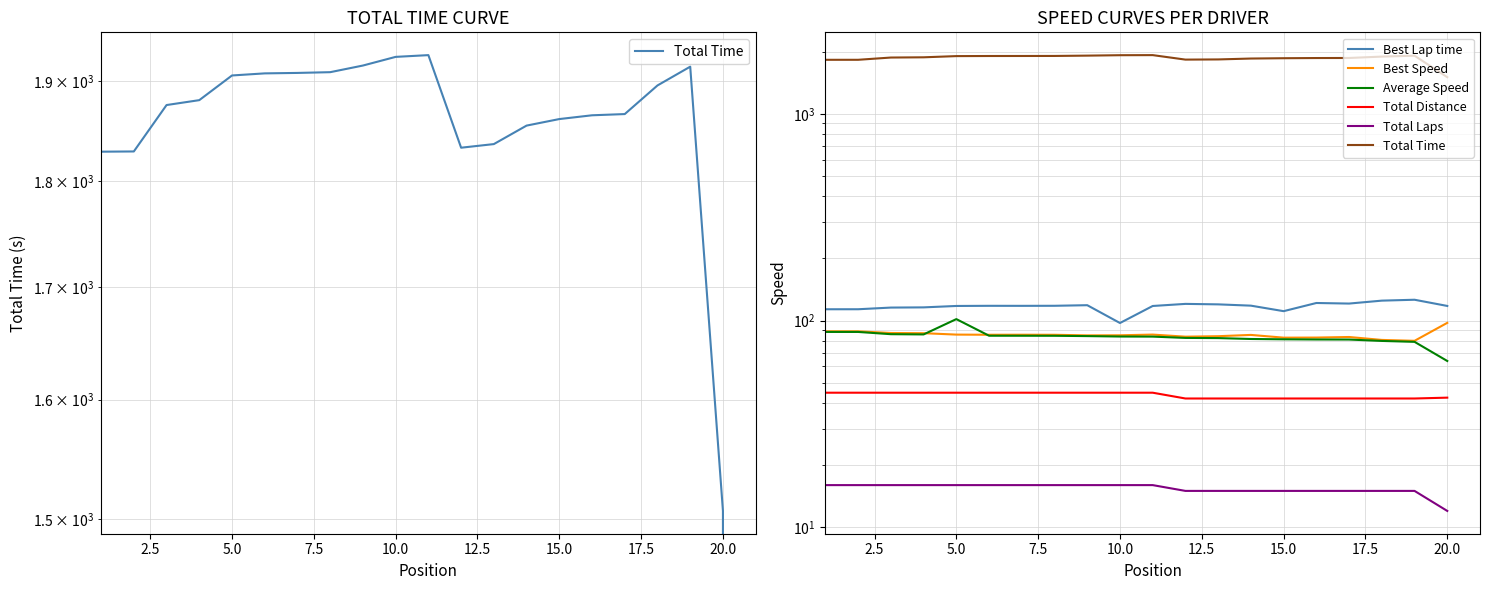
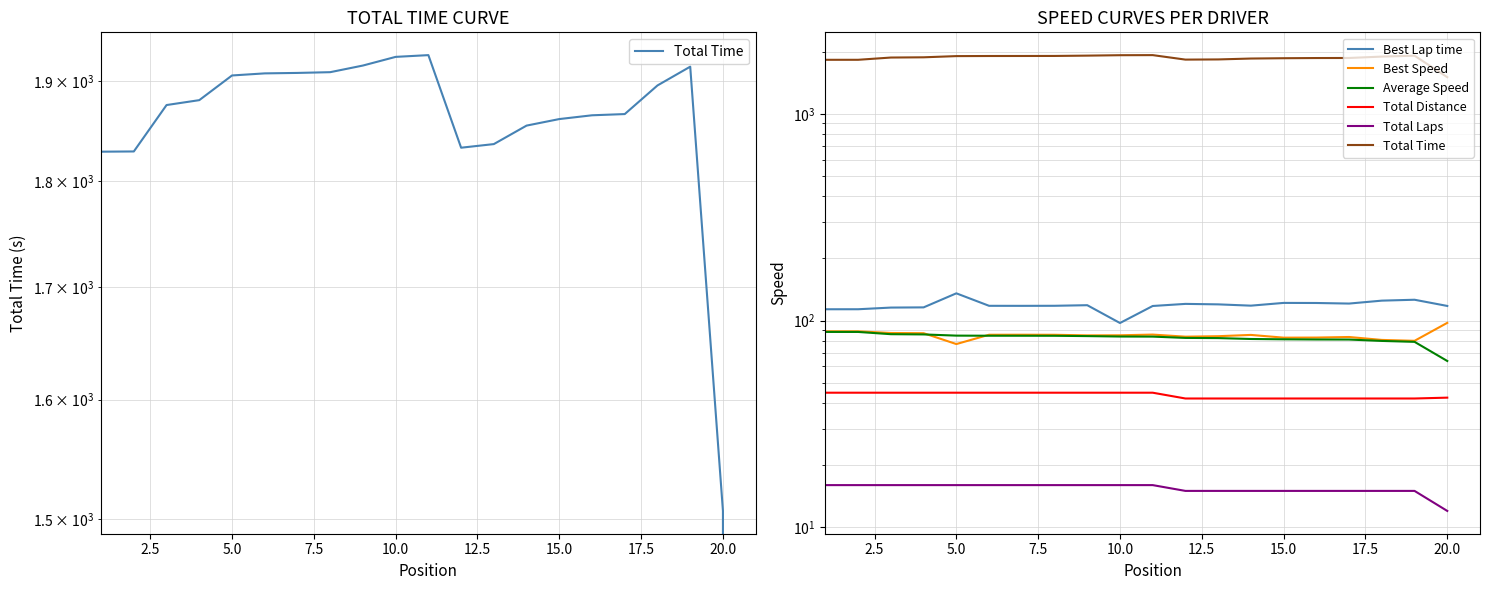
SPEED CURVES PER DRIVER, Best Lap time, 5.0: 120 -> 140
SPEED CURVES PER DRIVER, Best Speed, 5.0: 86 -> 77
SPEED CURVES PER DRIVER, Average Speed, 5.0: 100 -> 85
SPEED CURVES PER DRIVER, Best Lap time, 15.0: 110 -> 120
